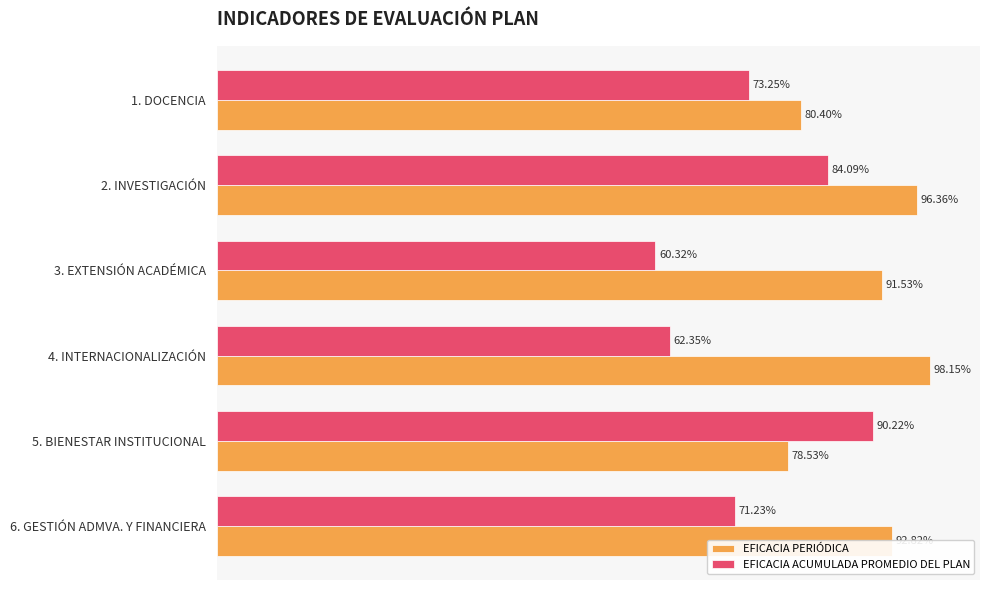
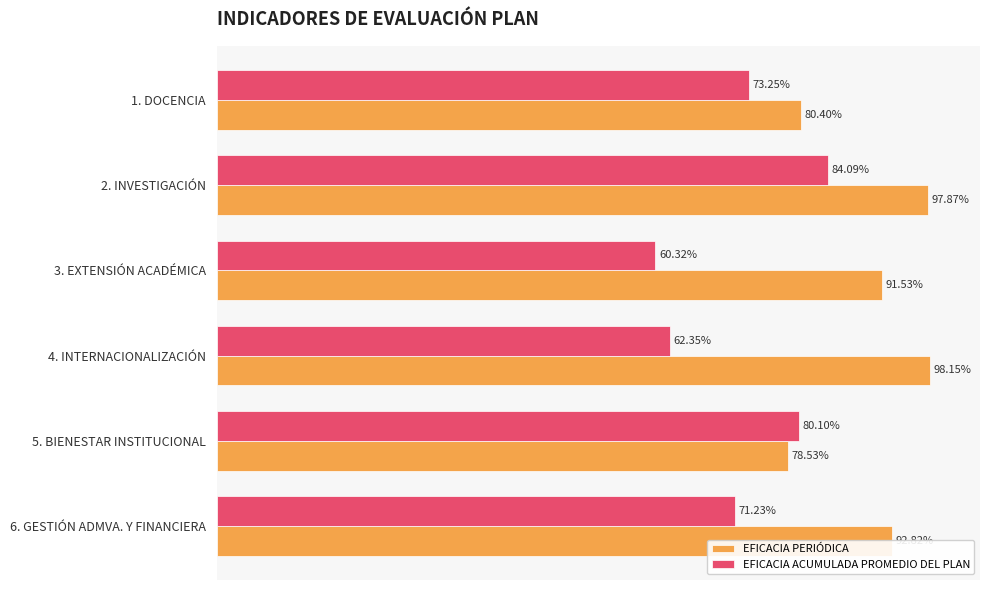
EFICACIA PERIÓDICA, 2. INVESTIGACIÓN: 96.36% -> 97.87%
EFICACIA ACUMULADA PROMEDIO DEL PLAN, 5. BIENESTAR INSTITUCIONAL: 90.22% -> 80.10%
